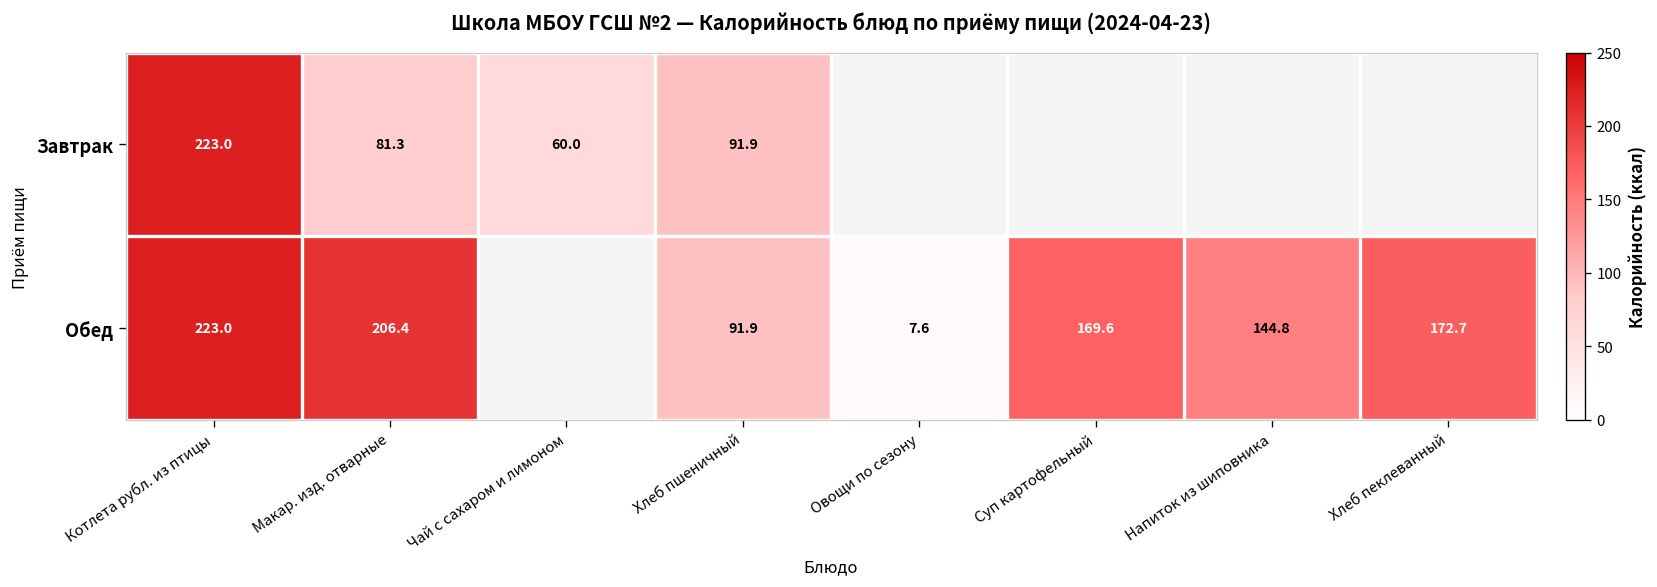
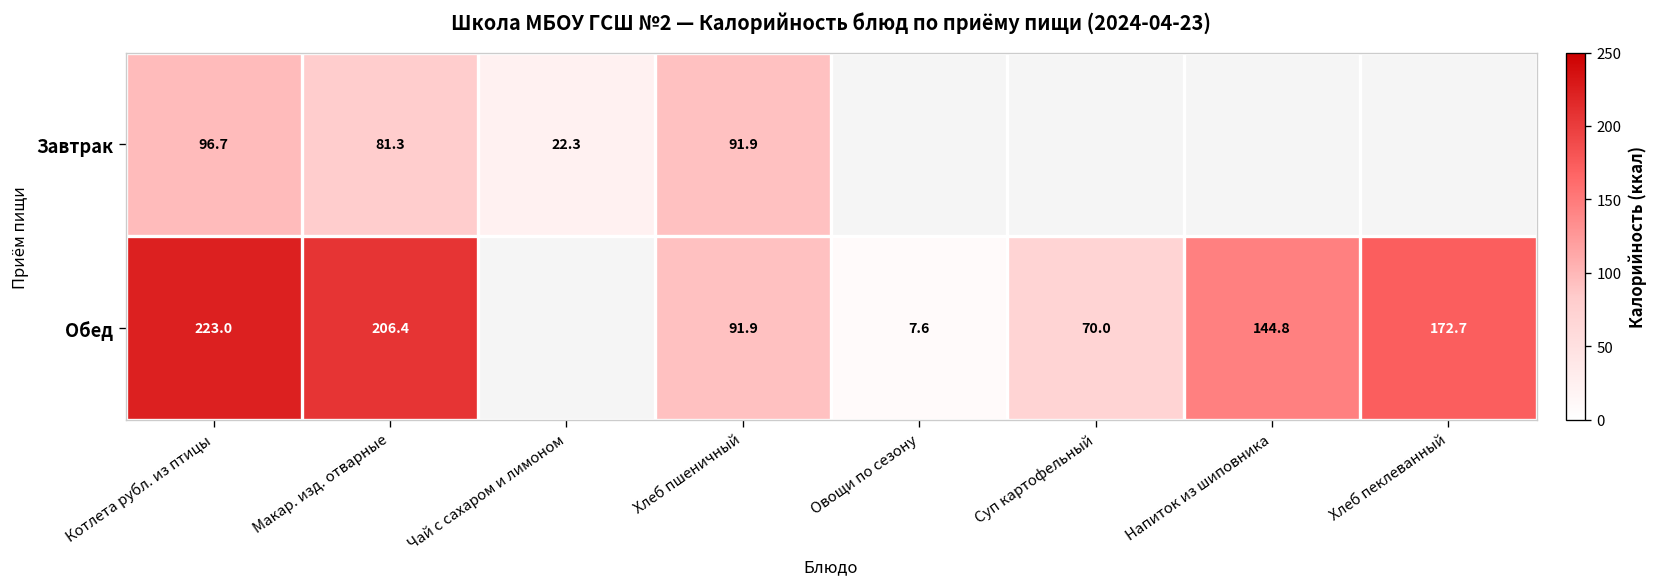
Завтрак, Котлета рубл. из птицы: 223.0 -> 96.7
Завтрак, Чай с сахаром и лимоном: 60.0 -> 22.3
Обед, Суп картофельный: 169.6 -> 70.0
